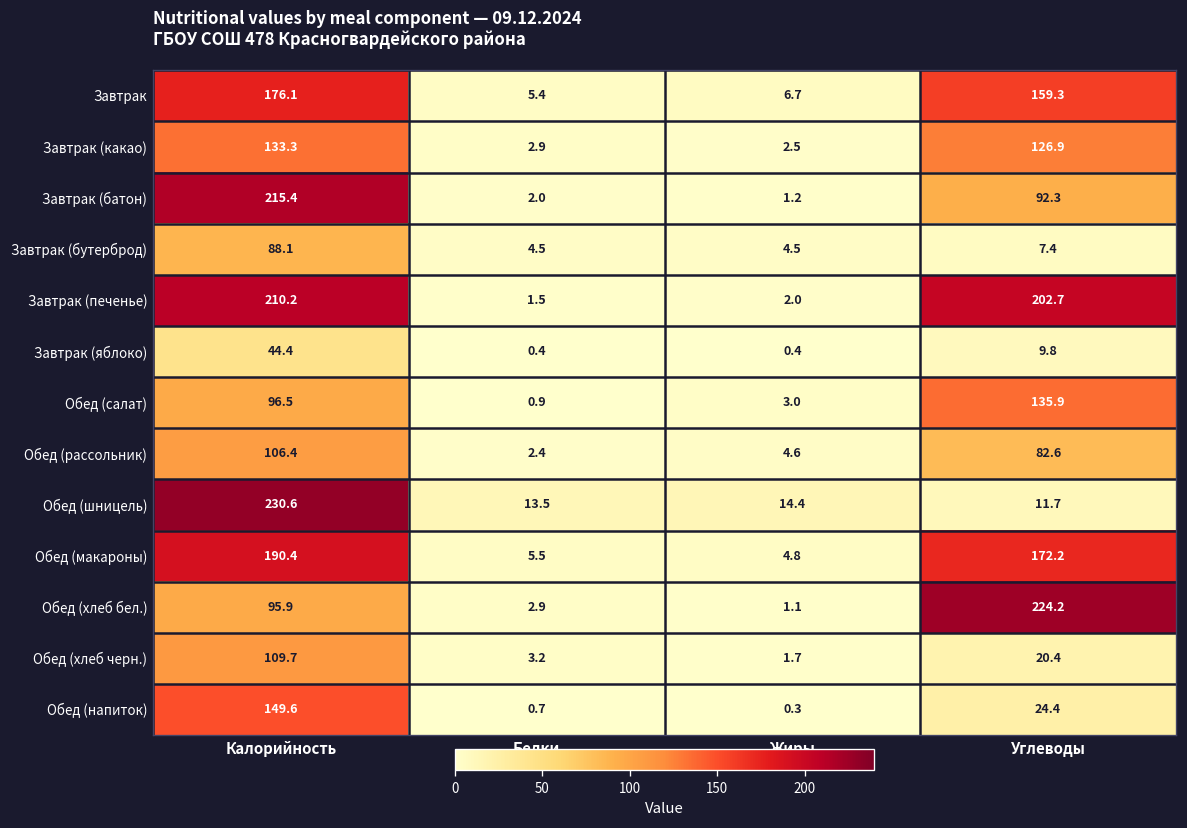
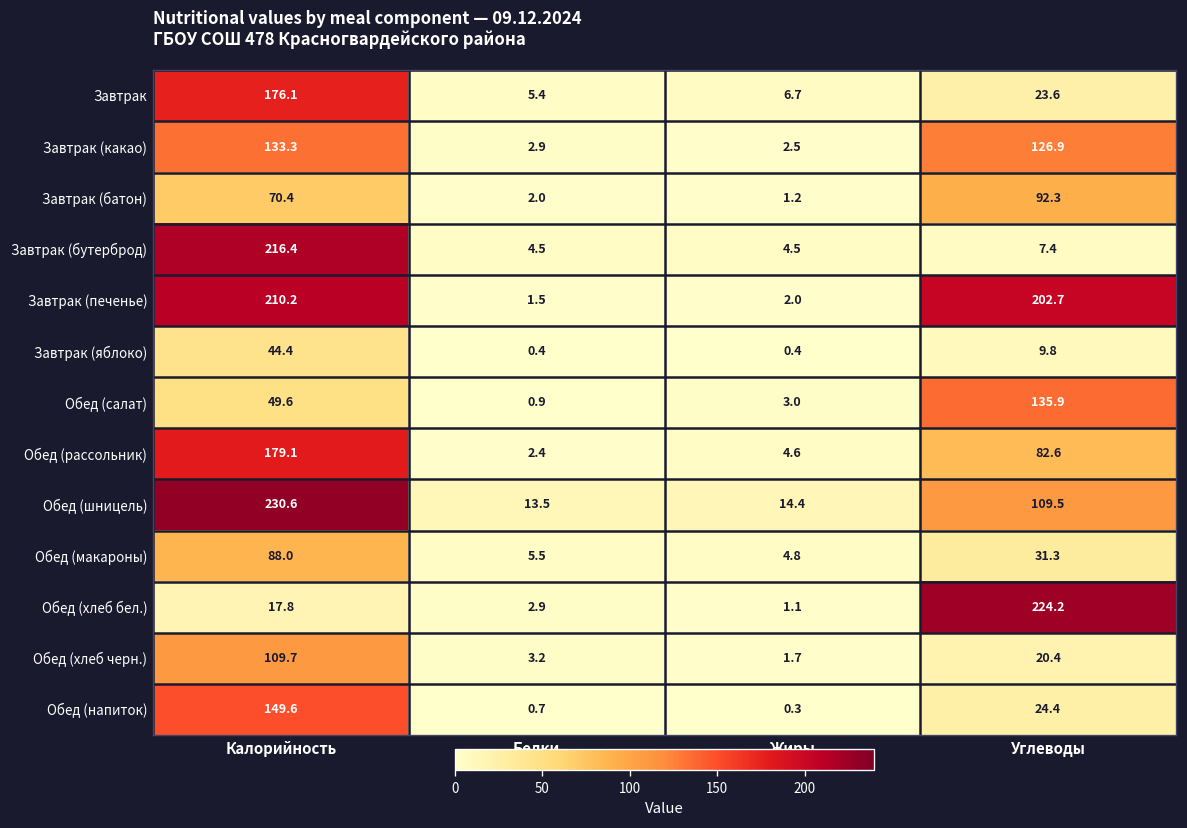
Завтрак, Углеводы: 159.3 -> 23.6
Завтрак (батон), Калорийность: 215.4 -> 70.4
Завтрак (бутерброд), Калорийность: 88.1 -> 216.4
Обед (салат), Калорийность: 96.5 -> 49.6
Обед (рассольник), Калорийность: 106.4 -> 179.1
Обед (шницель), Углеводы: 11.7 -> 109.5
Обед (макароны), Калорийность: 190.4 -> 88.0
Обед (макароны), Углеводы: 172.2 -> 31.3
Обед (хлеб бел.), Калорийность: 95.9 -> 17.8
